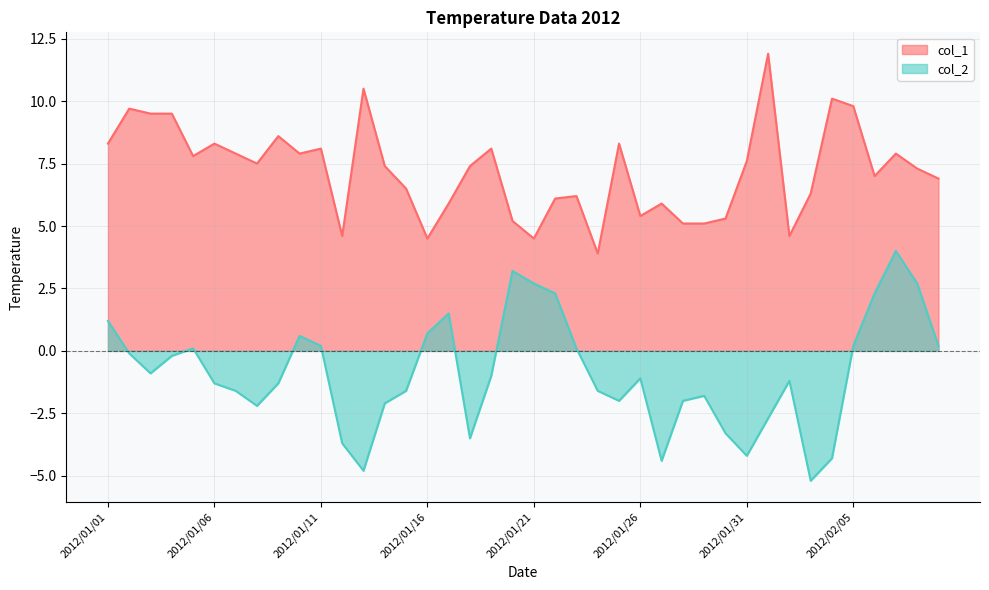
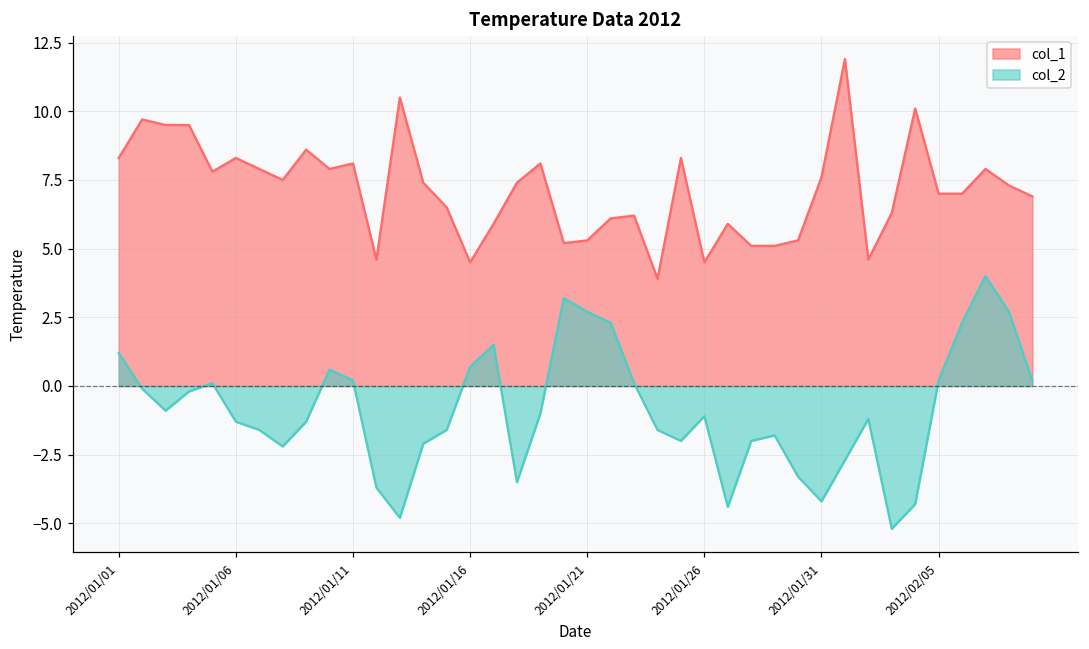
col_1, 2012/01/21: 4.5 -> 5.3
col_1, 2012/01/26: 5.4 -> 4.5
col_1, 2012/02/05: 9.8 -> 7.0
